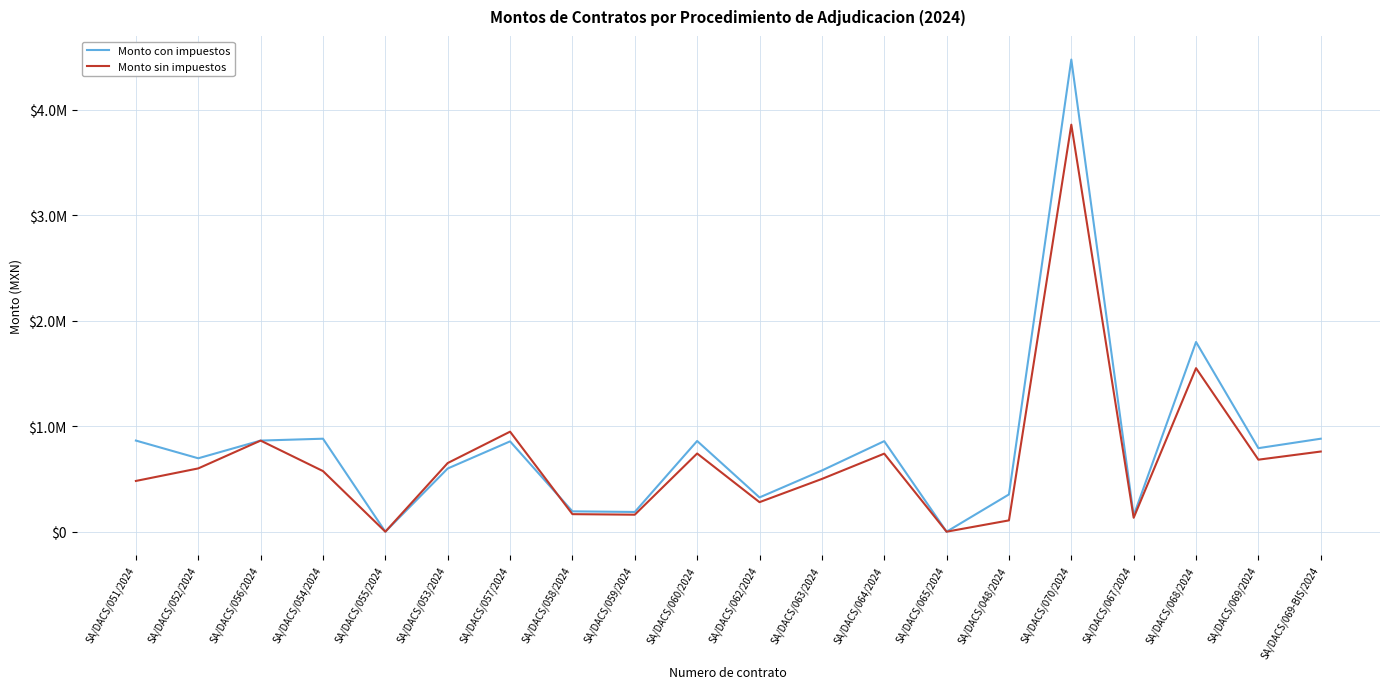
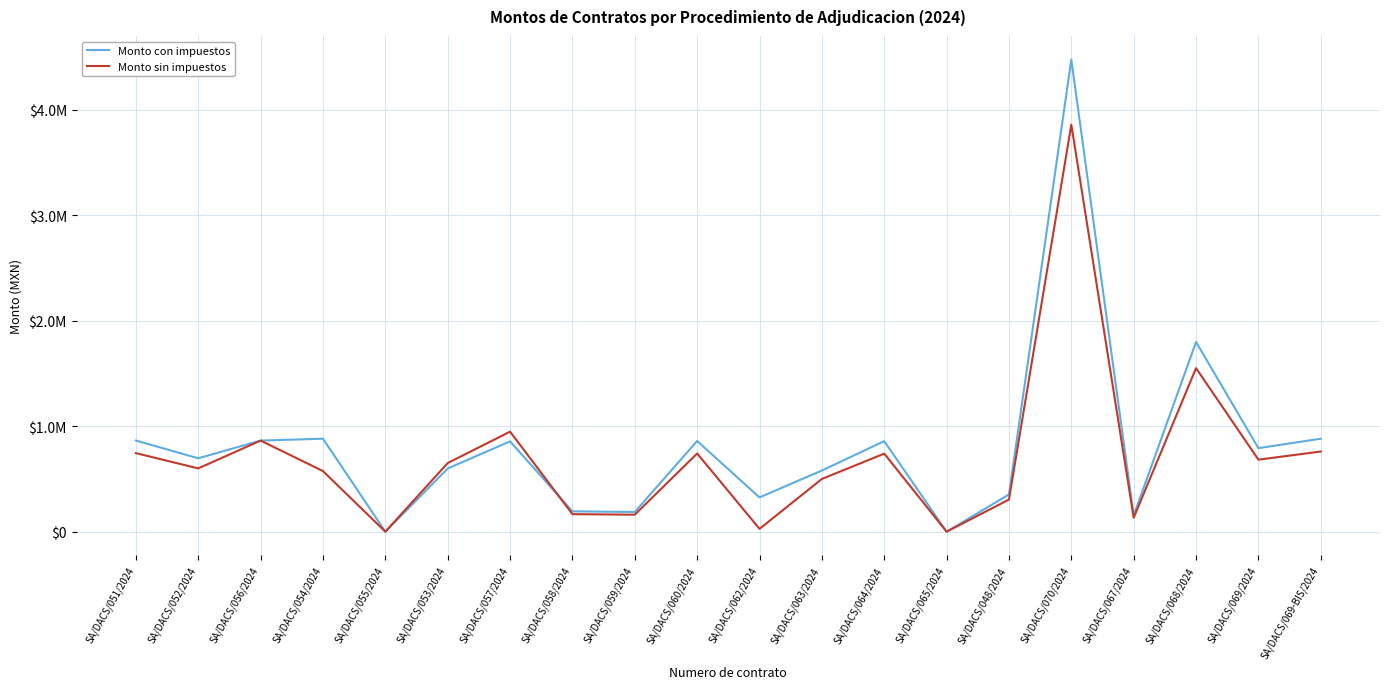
Monto sin impuestos, SA/DACS/051/2024: $480000 -> $740000
Monto sin impuestos, SA/DACS/062/2024: $280000 -> $30000
Monto sin impuestos, SA/DACS/048/2024: $110000 -> $300000
